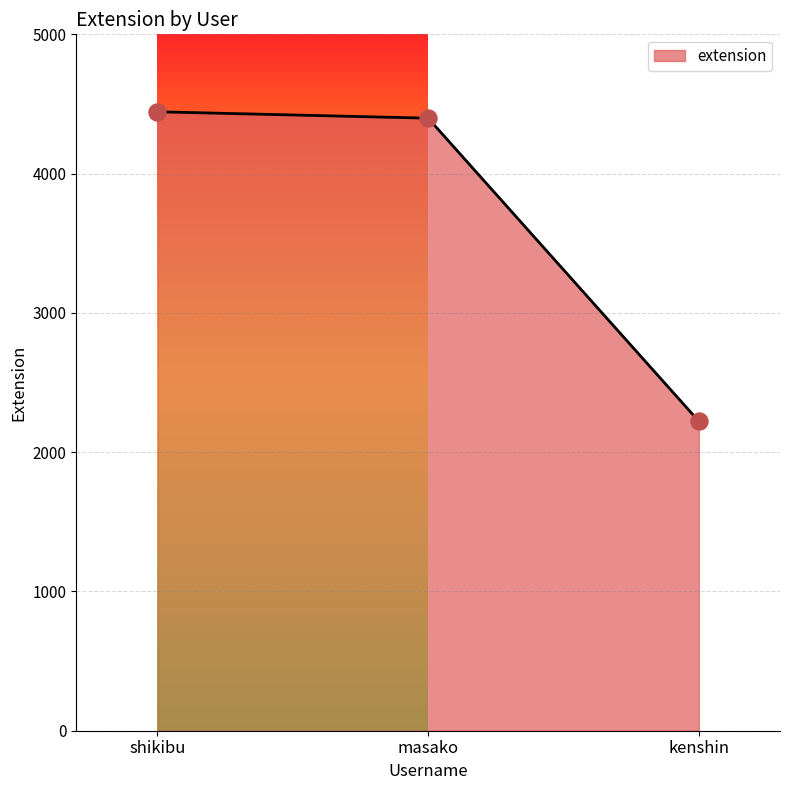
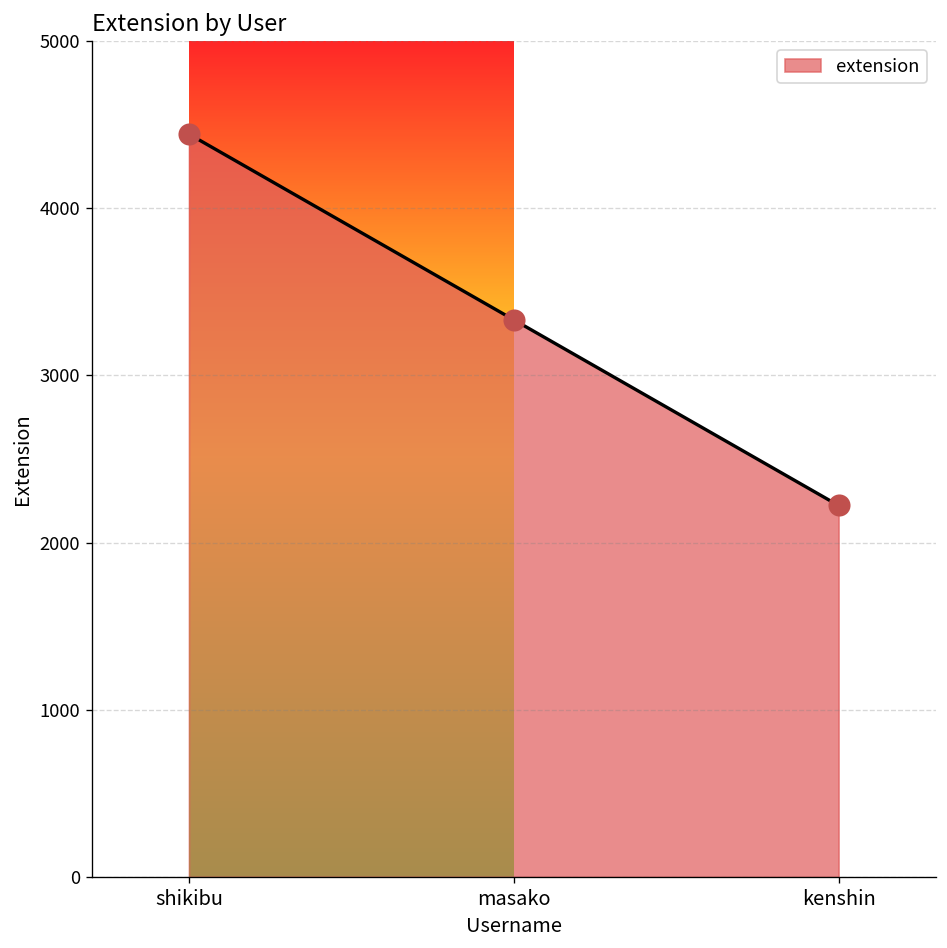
masako: 4400 -> 3330
